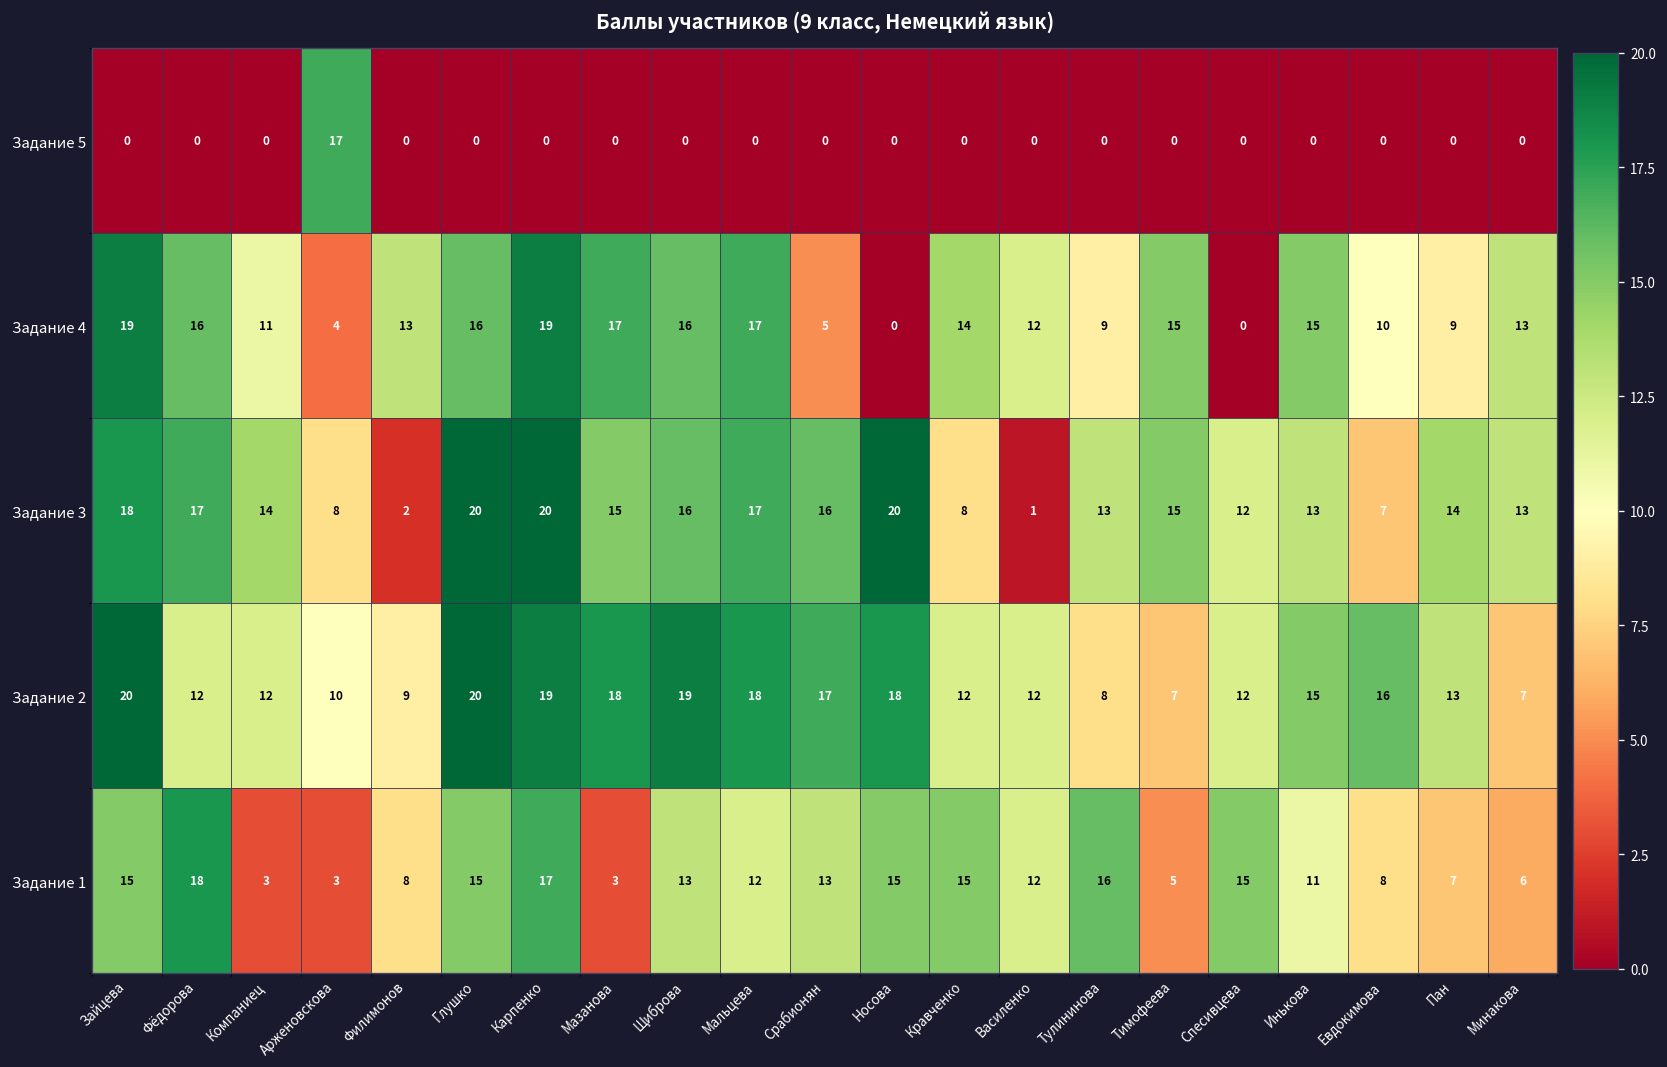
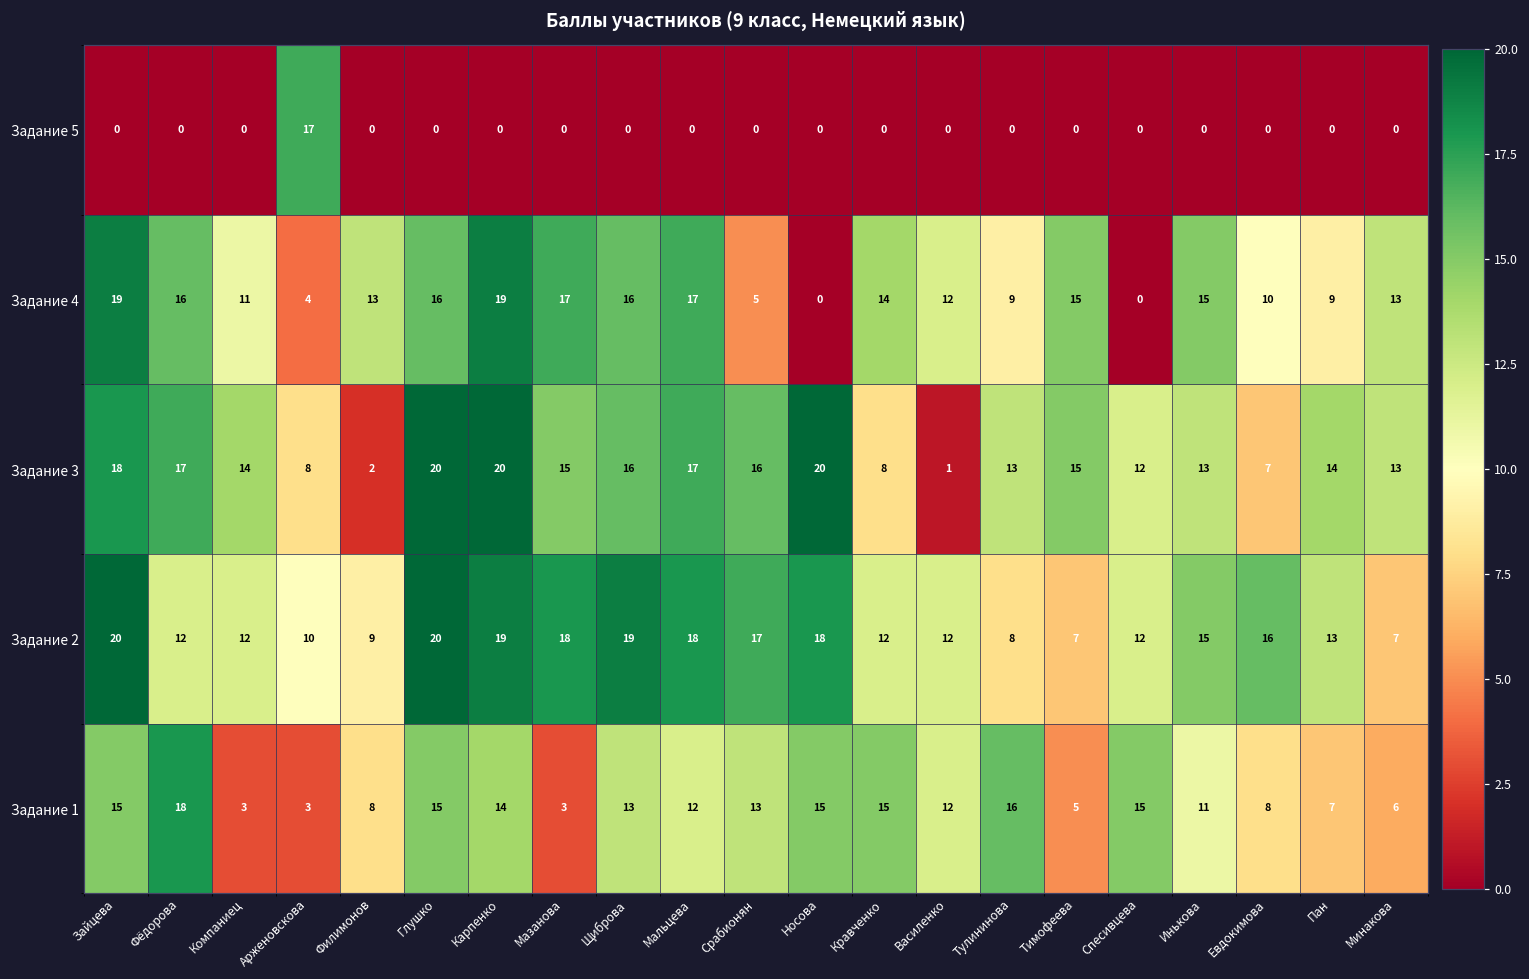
Задание 1, Карпенко: 17 -> 14
